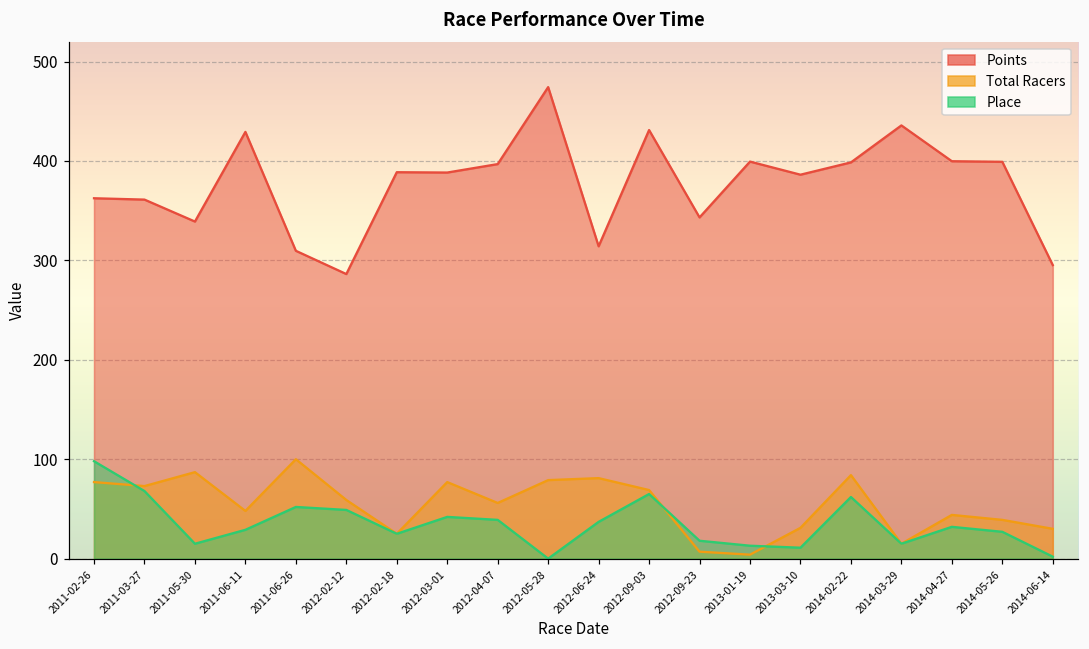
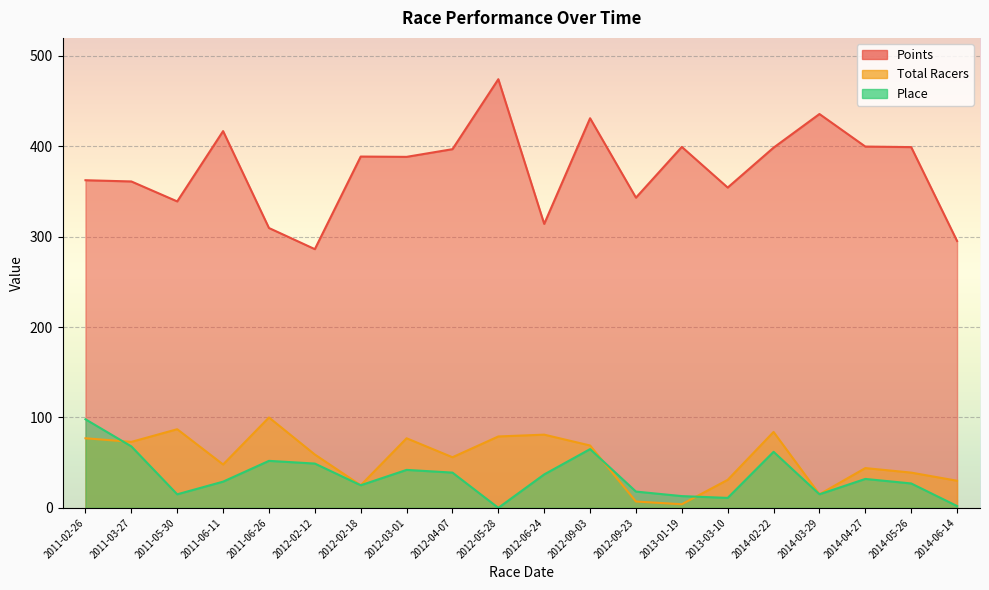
Points, 2011-06-11: 430 -> 420
Points, 2013-03-10: 390 -> 350
